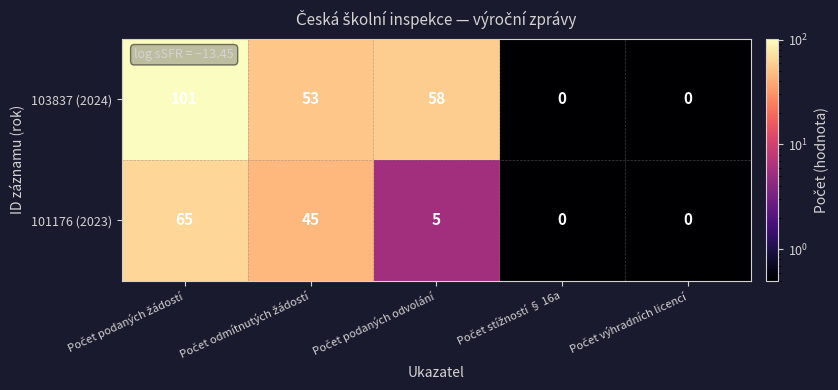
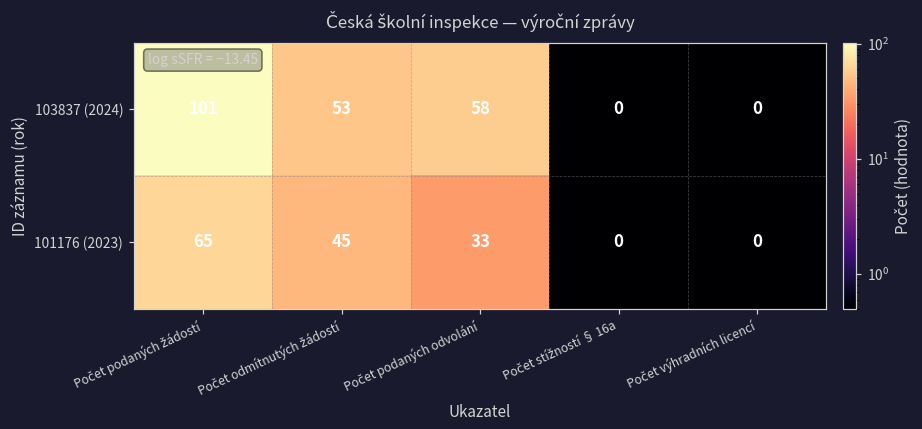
101176 (2023), Počet podaných odvolání: 5 -> 33
